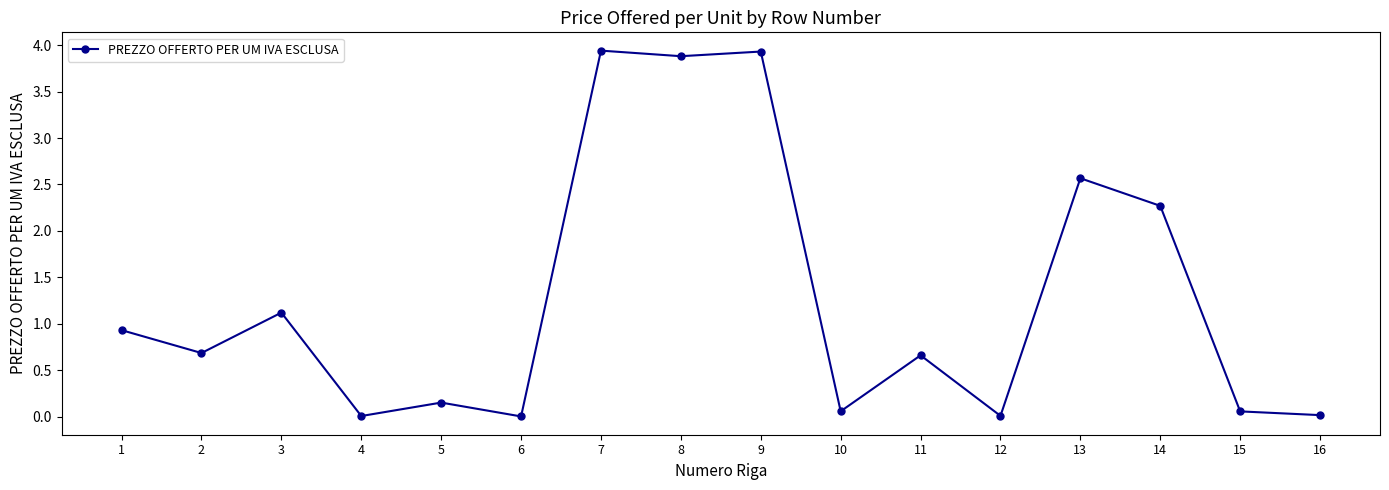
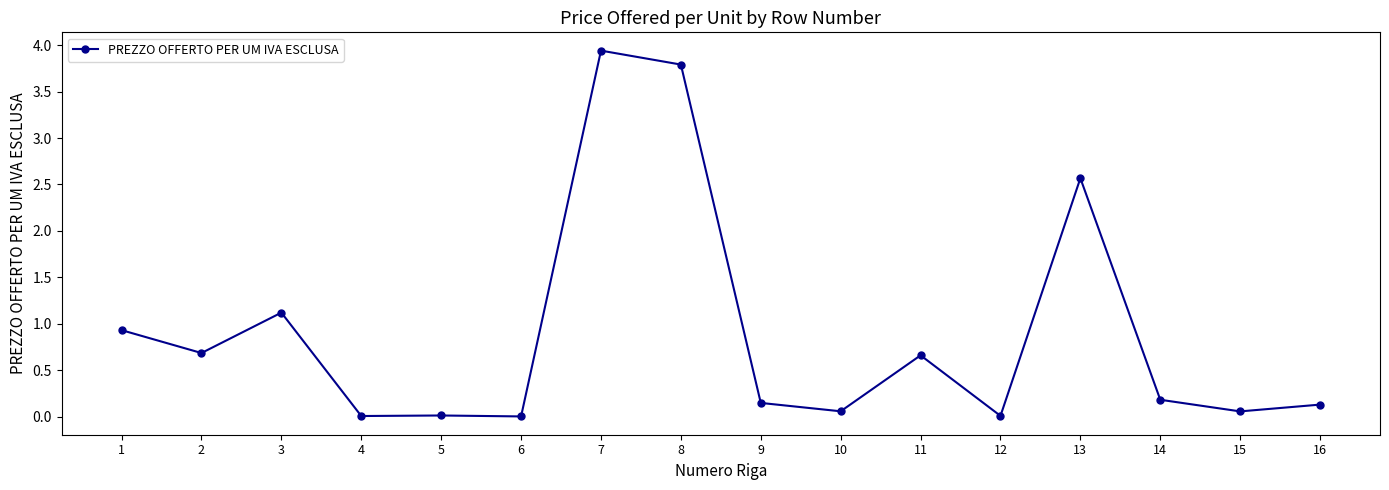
5: 0.2 -> 0.0
8: 3.9 -> 3.8
9: 3.9 -> 0.2
14: 2.3 -> 0.2
16: 0.0 -> 0.1
